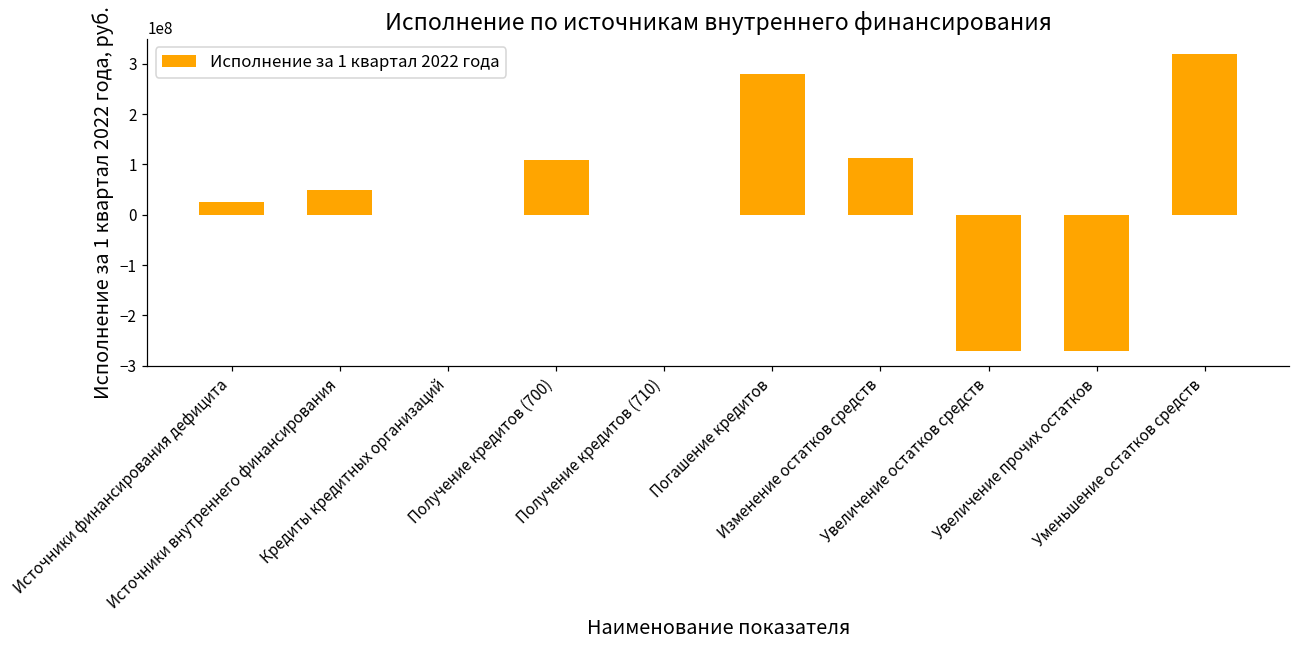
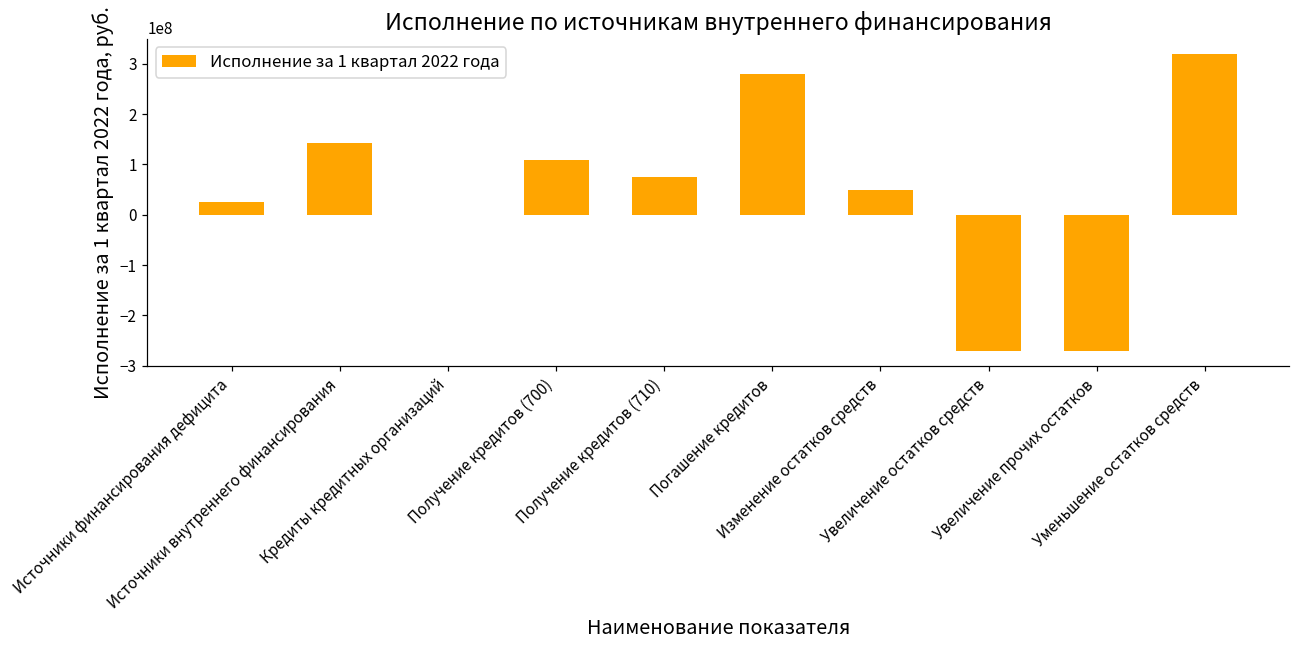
Источники внутреннего финансирования: 50000000 -> 140000000
Получение кредитов (710): 0 -> 80000000
Изменение остатков средств: 110000000 -> 50000000
